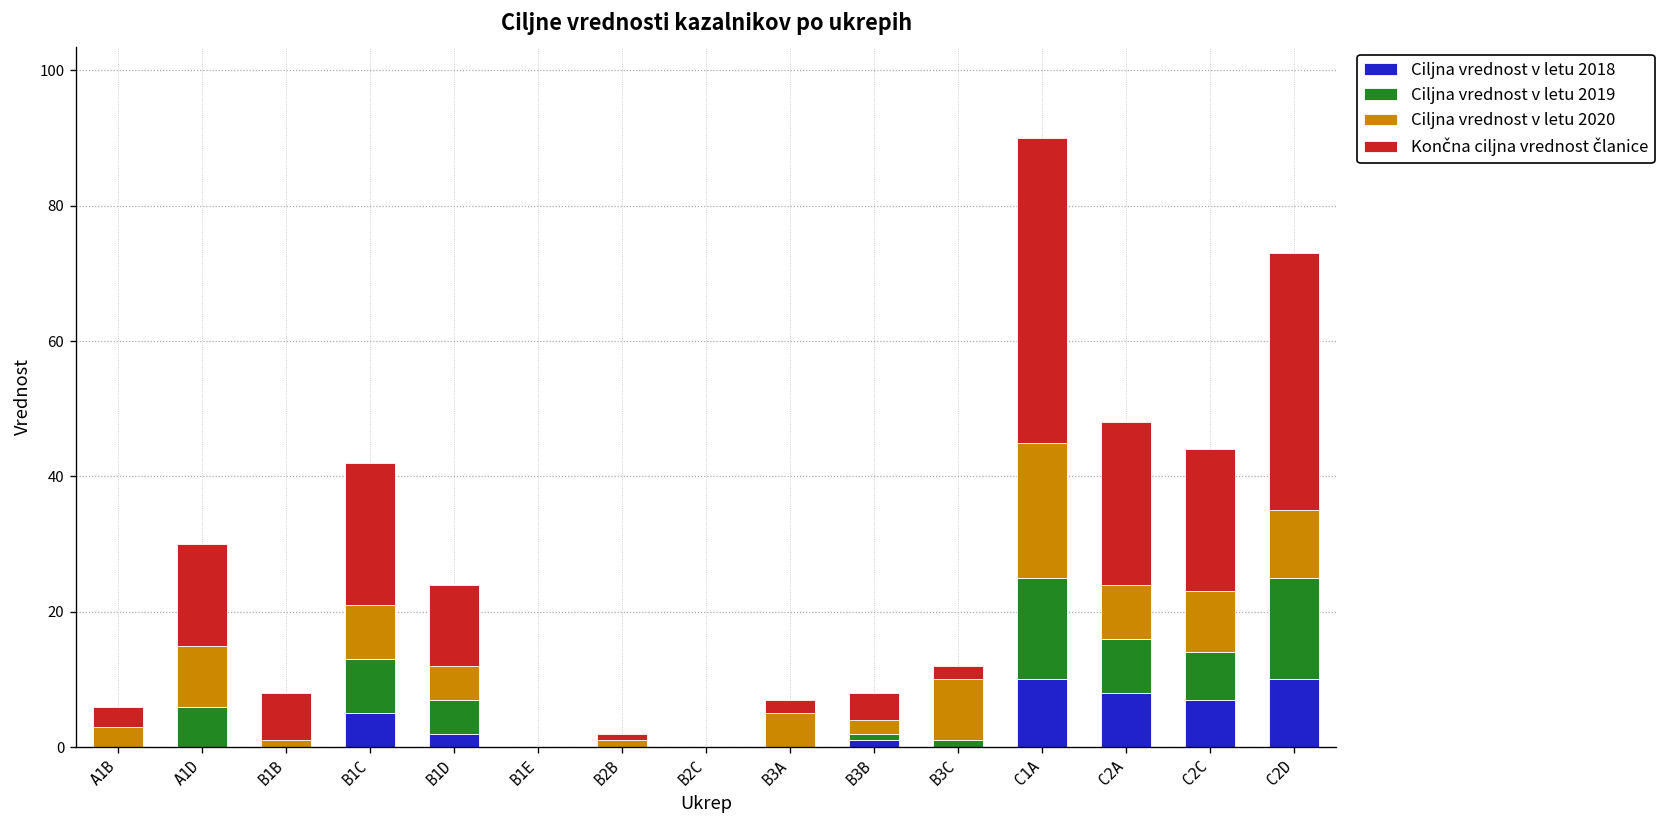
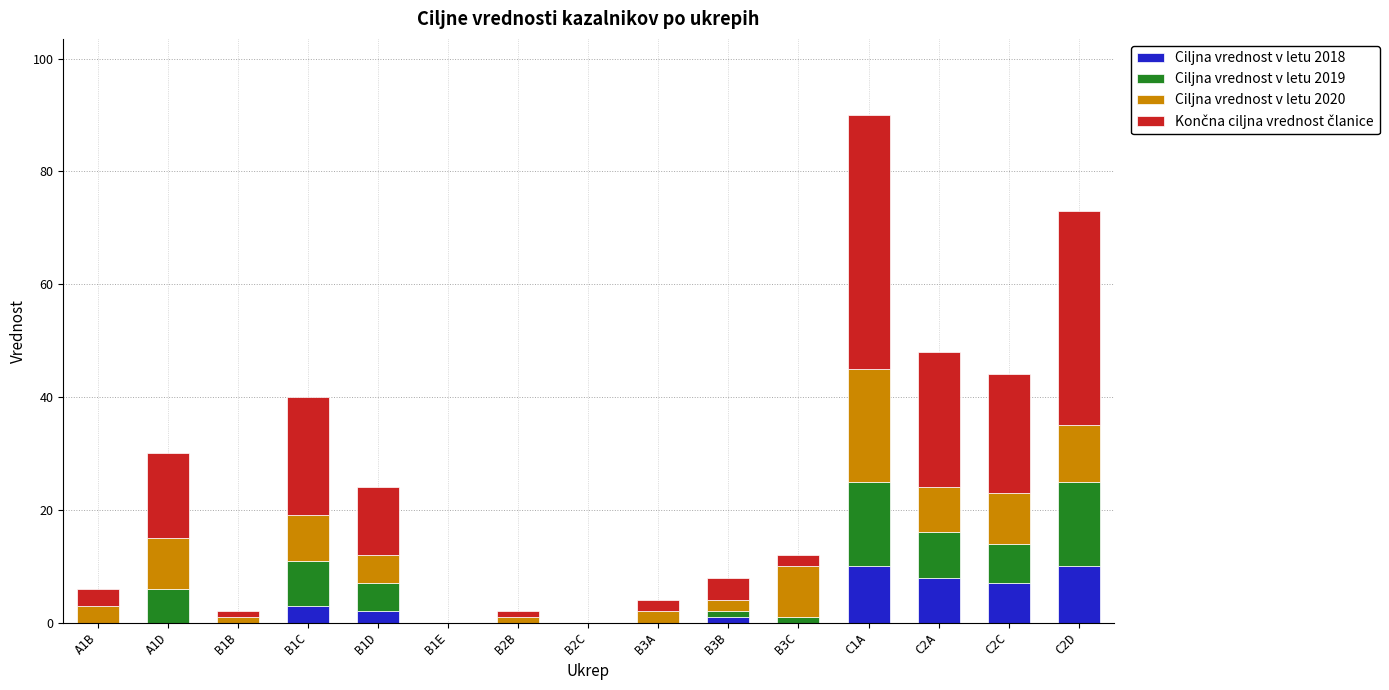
Končna ciljna vrednost članice, B1B: 7 -> 1
Ciljna vrednost v letu 2018, B1C: 5 -> 3
Ciljna vrednost v letu 2020, B3A: 5 -> 2
